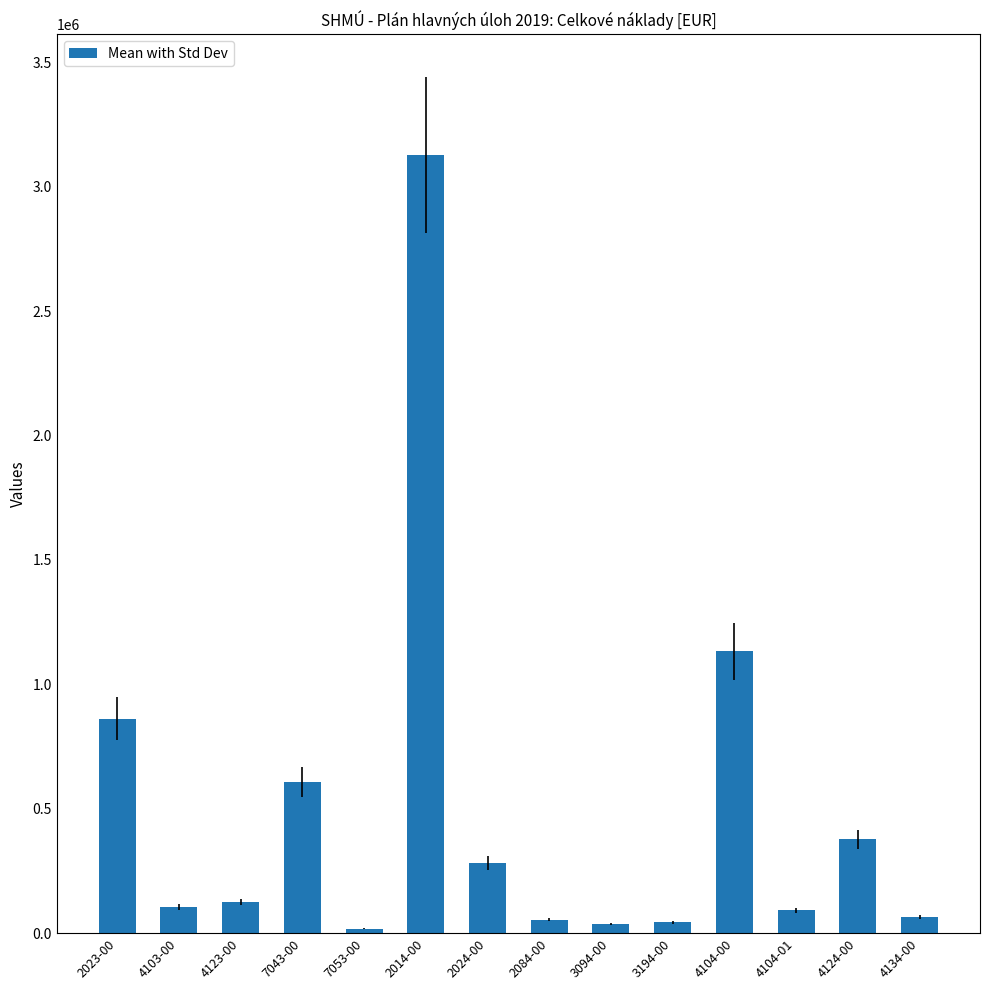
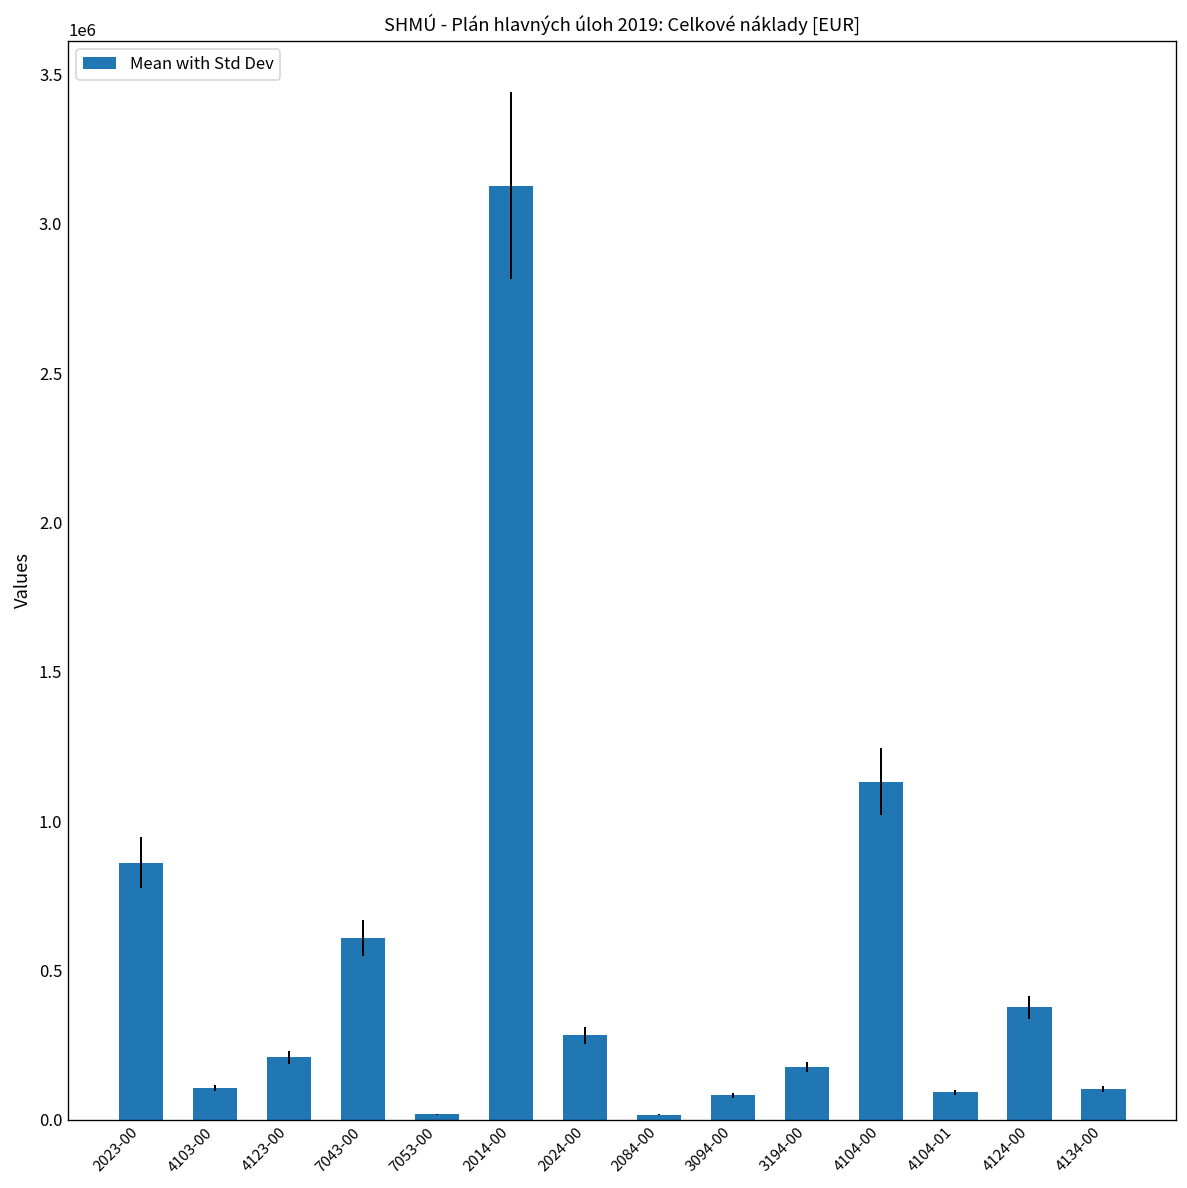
4123-00: 120000 -> 210000
2084-00: 50000 -> 20000
3094-00: 40000 -> 80000
3194-00: 40000 -> 180000
4134-00: 60000 -> 100000
